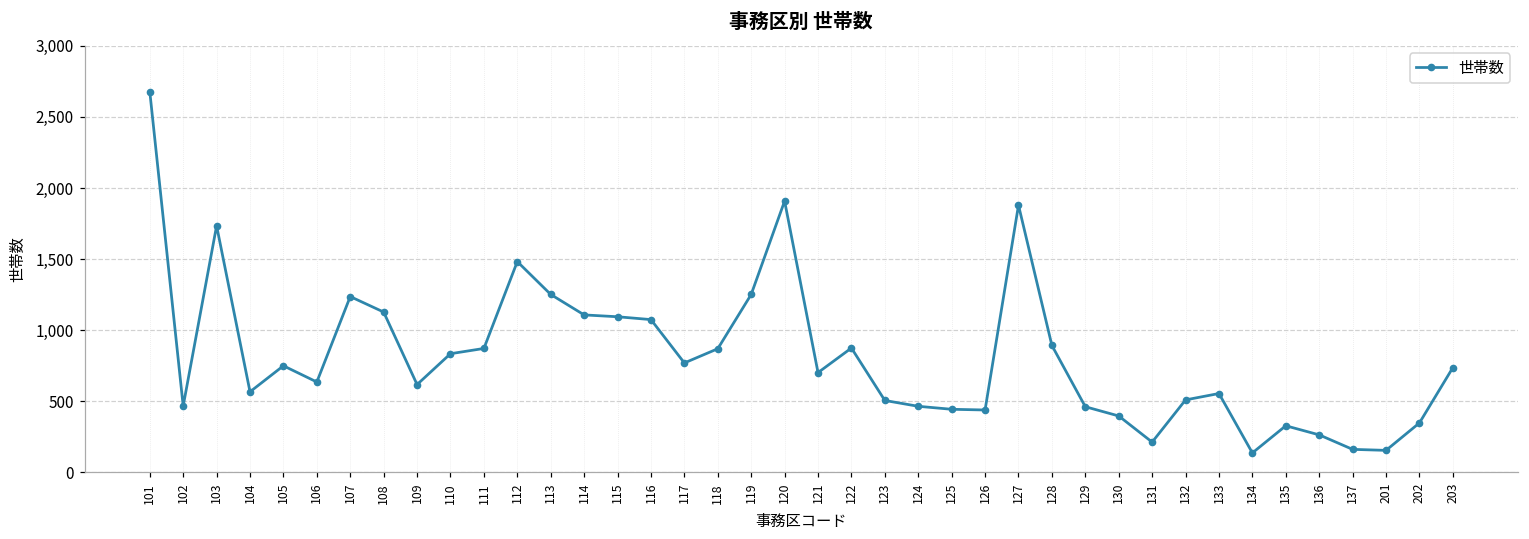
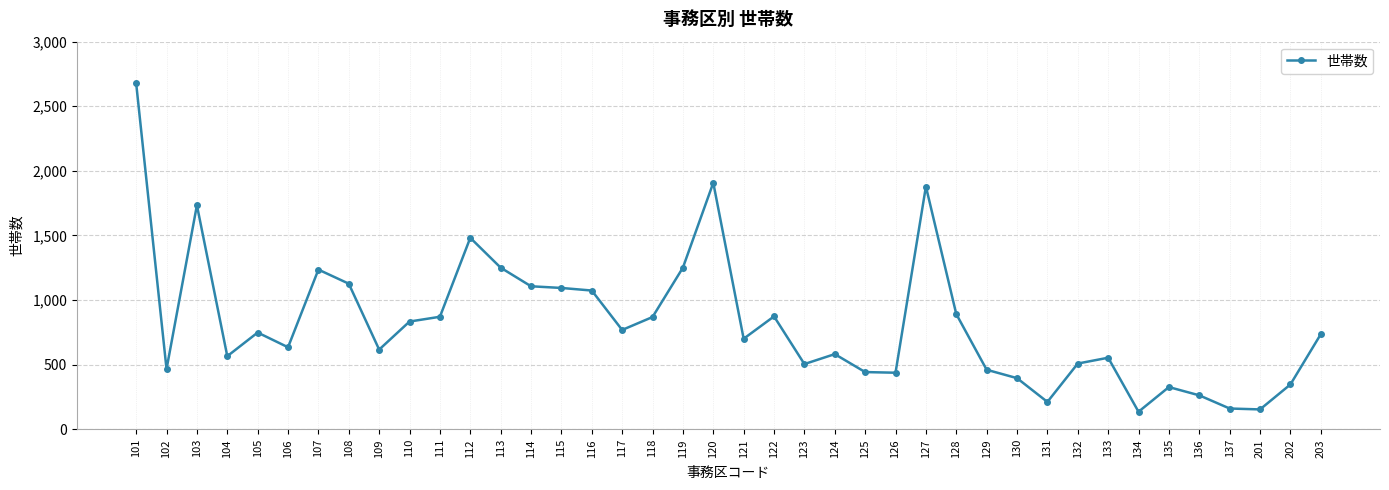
124: 460 -> 580
